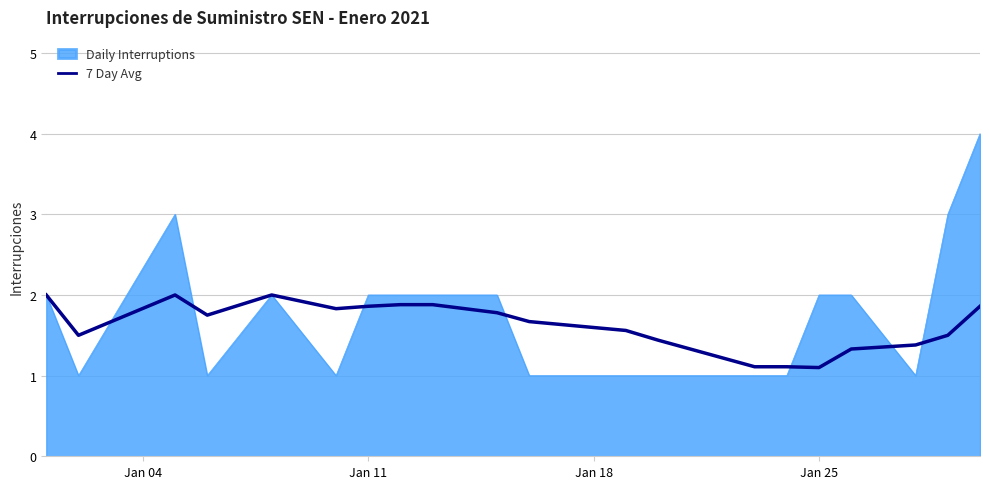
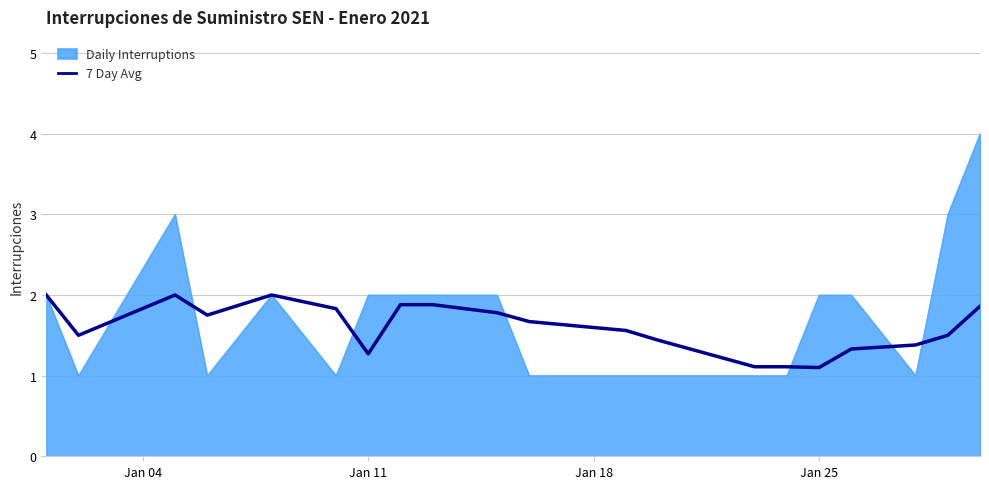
7 Day Avg, Jan 11: 1.9 -> 1.3
